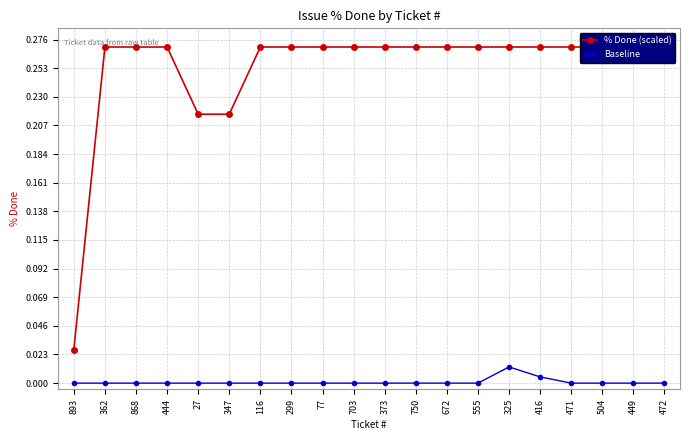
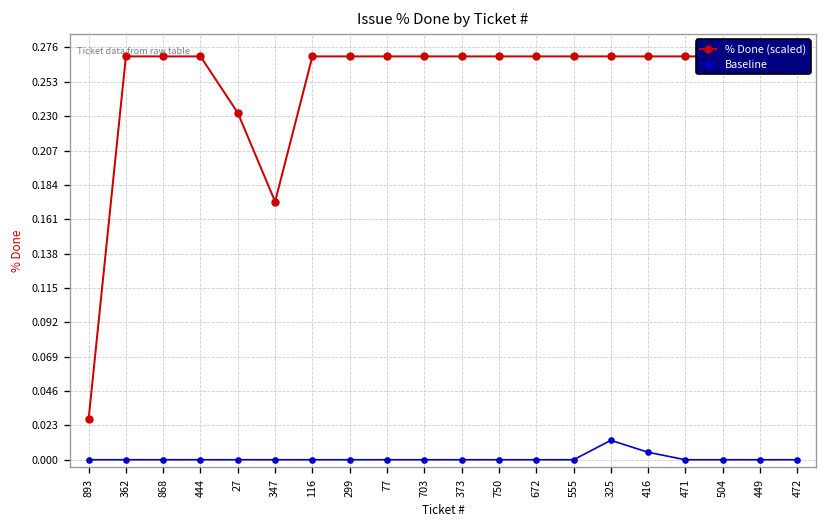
% Done (scaled), 27: 0.216 -> 0.232
% Done (scaled), 347: 0.216 -> 0.173
